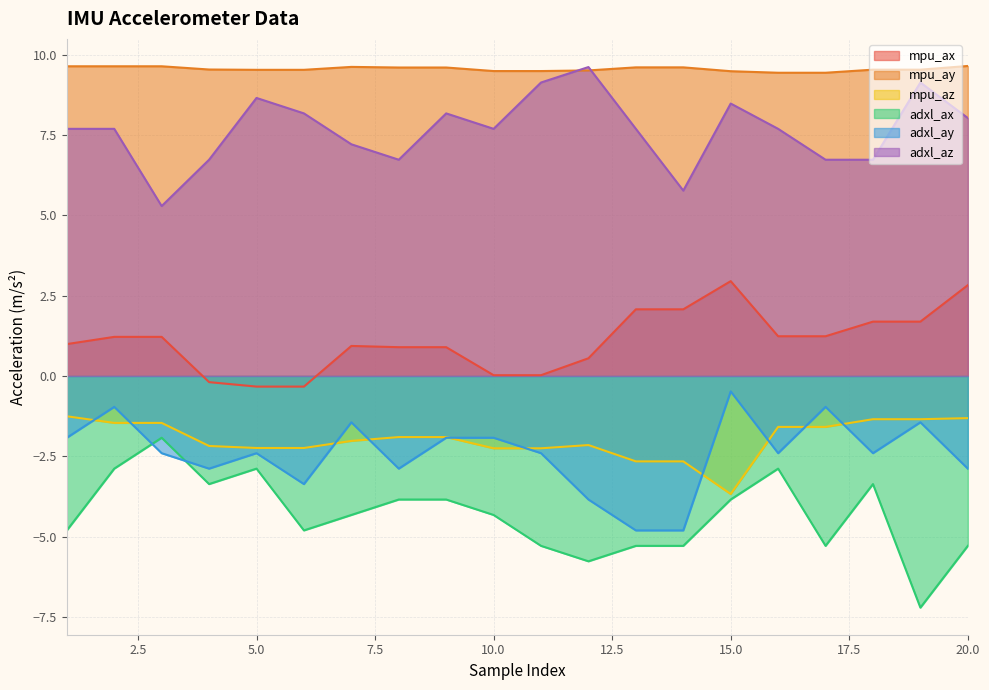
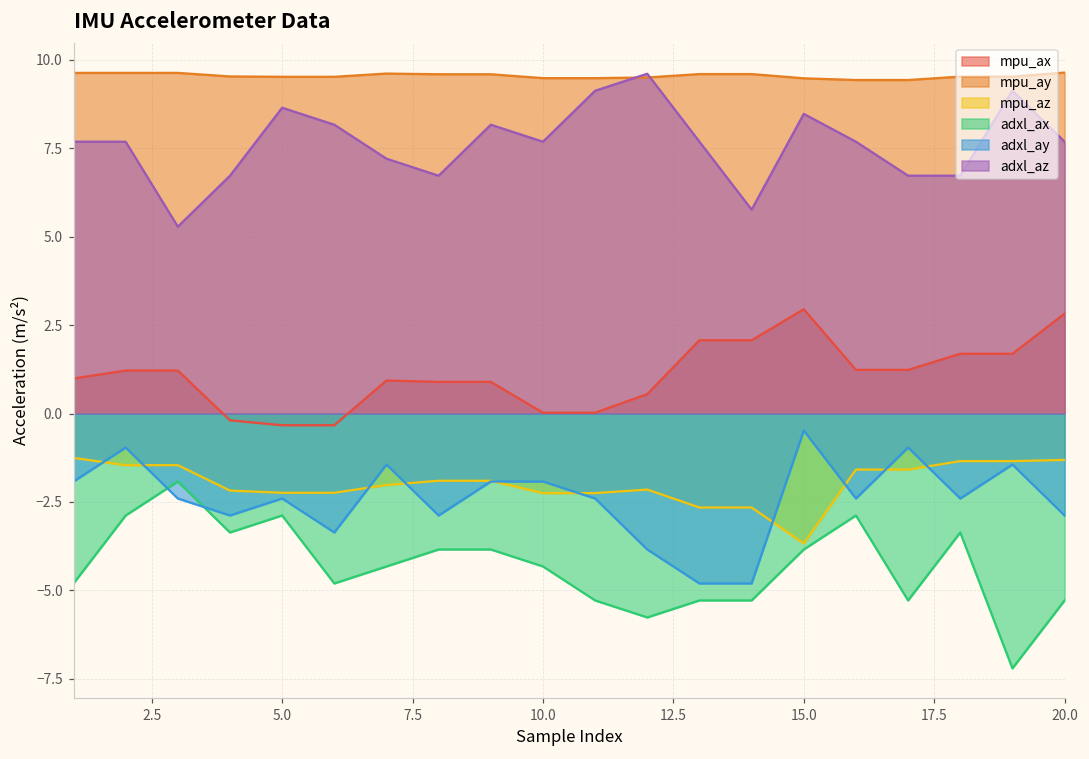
adxl_az, 20.0: 8.0 -> 7.7
